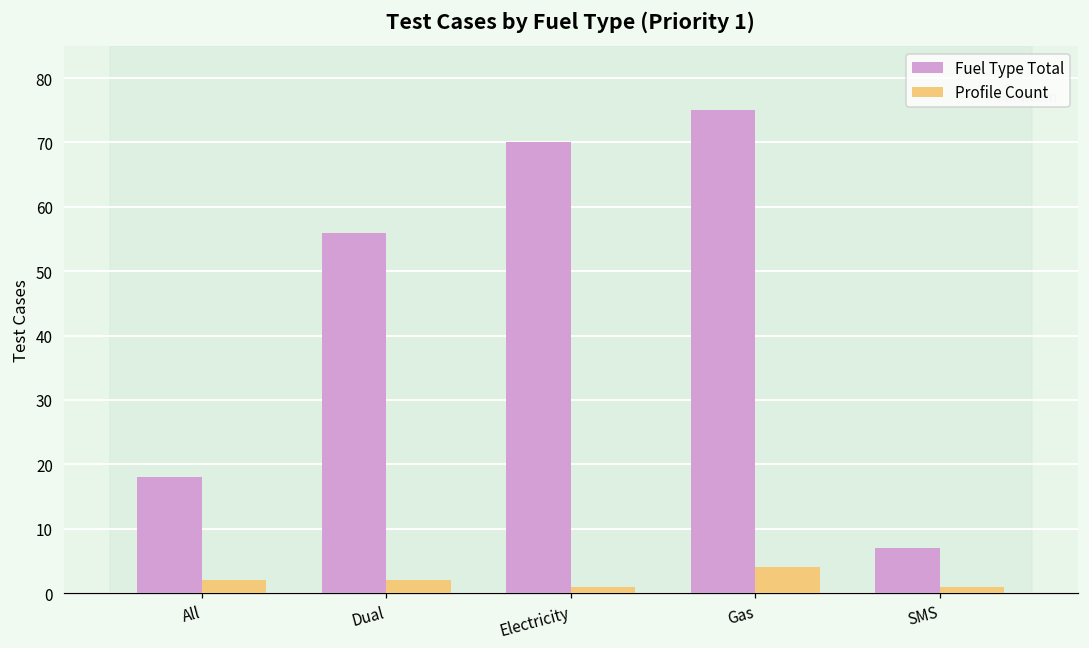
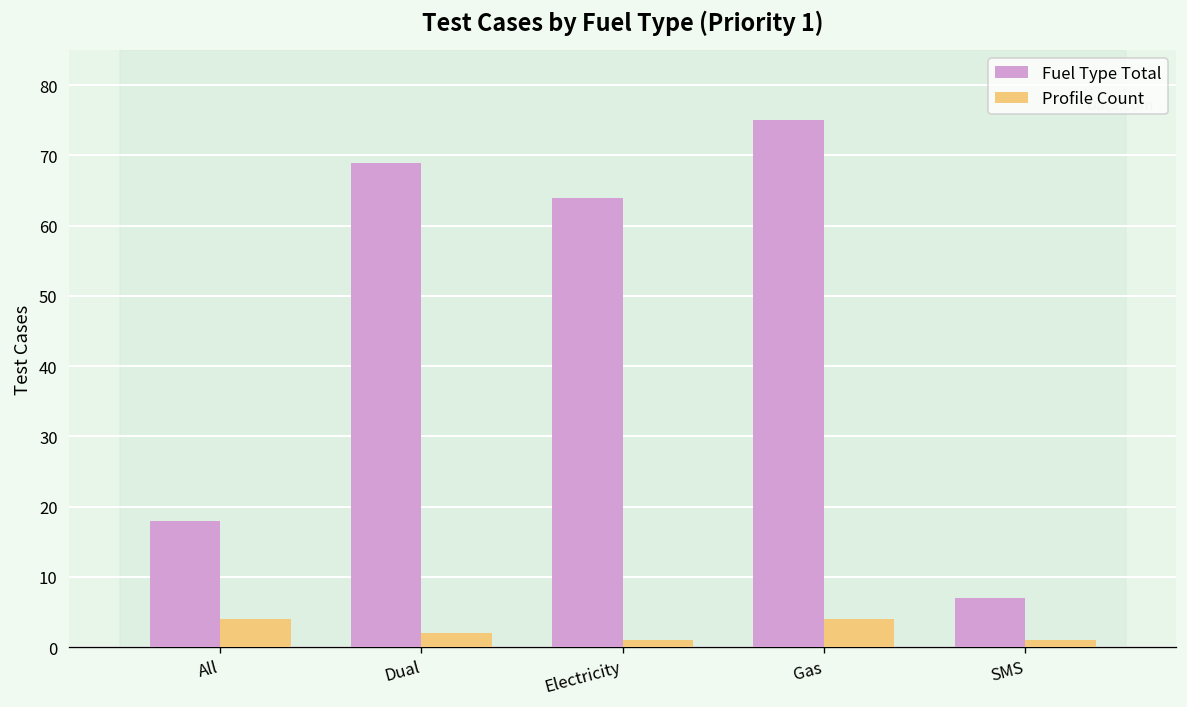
Profile Count, All: 2 -> 4
Fuel Type Total, Dual: 56 -> 69
Fuel Type Total, Electricity: 70 -> 64
